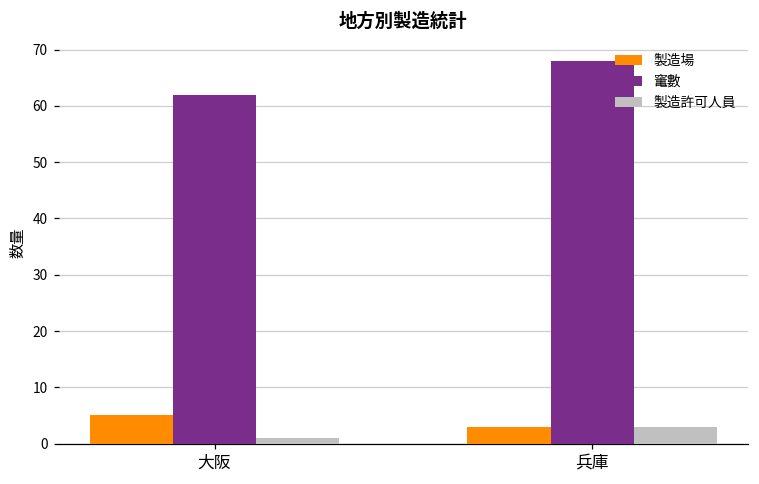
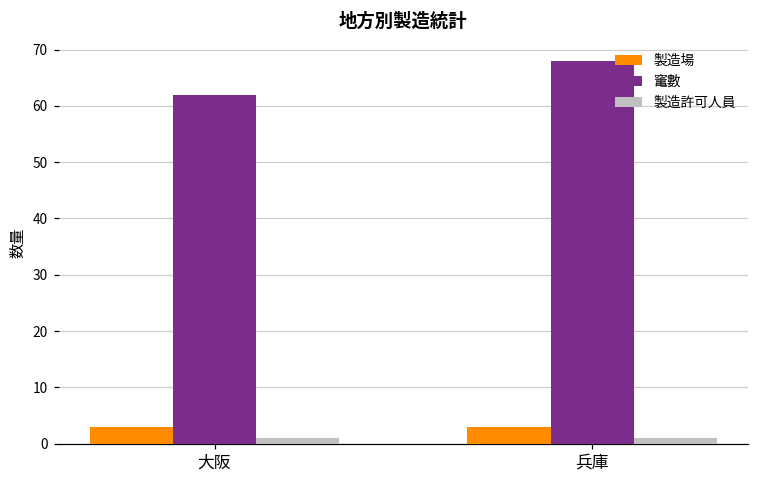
製造場, 大阪: 5 -> 3
製造許可人員, 兵庫: 3 -> 1
